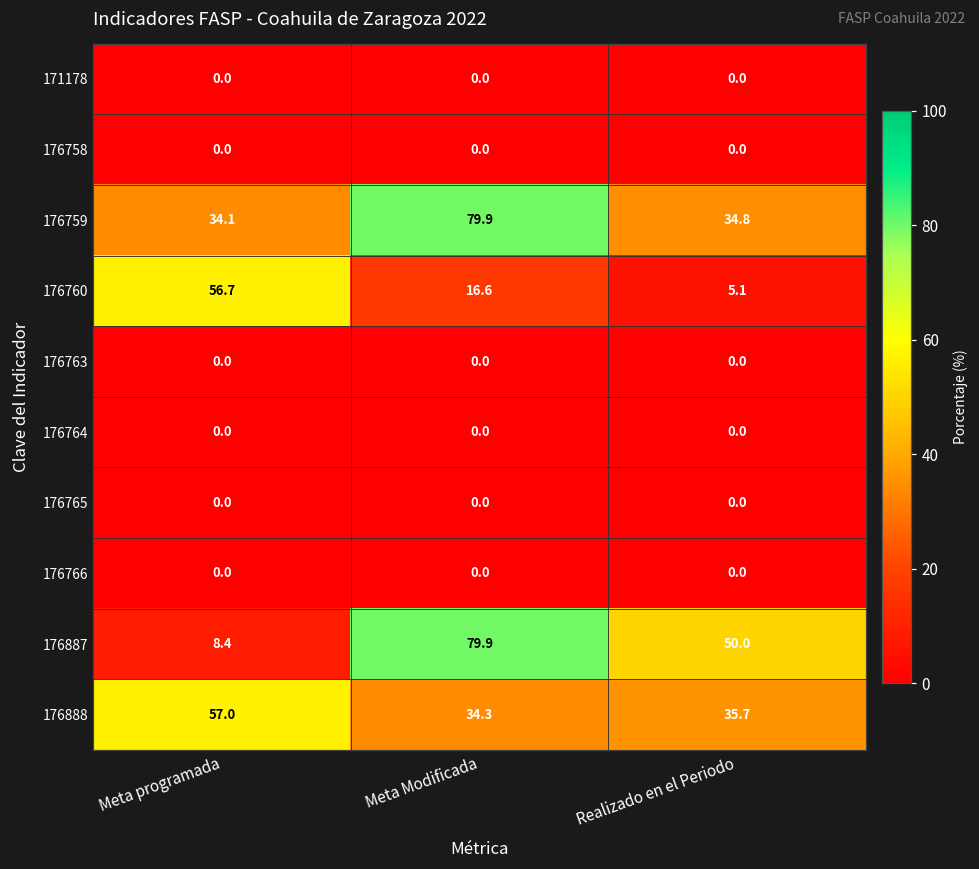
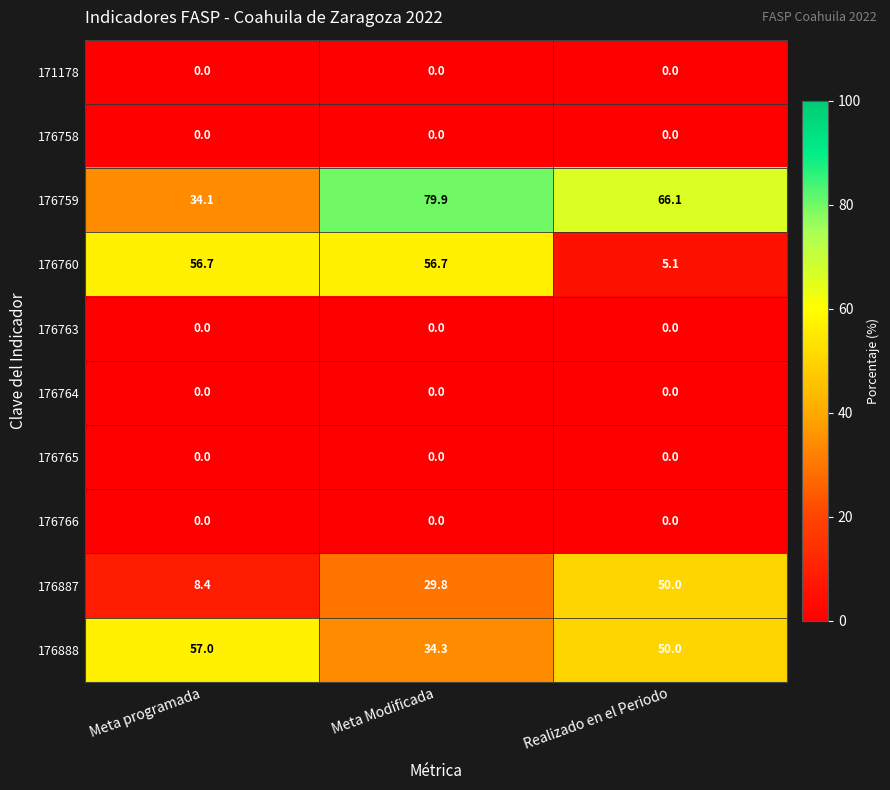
176759, Realizado en el Periodo: 34.8 -> 66.1
176760, Meta Modificada: 16.6 -> 56.7
176887, Meta Modificada: 79.9 -> 29.8
176888, Realizado en el Periodo: 35.7 -> 50.0
